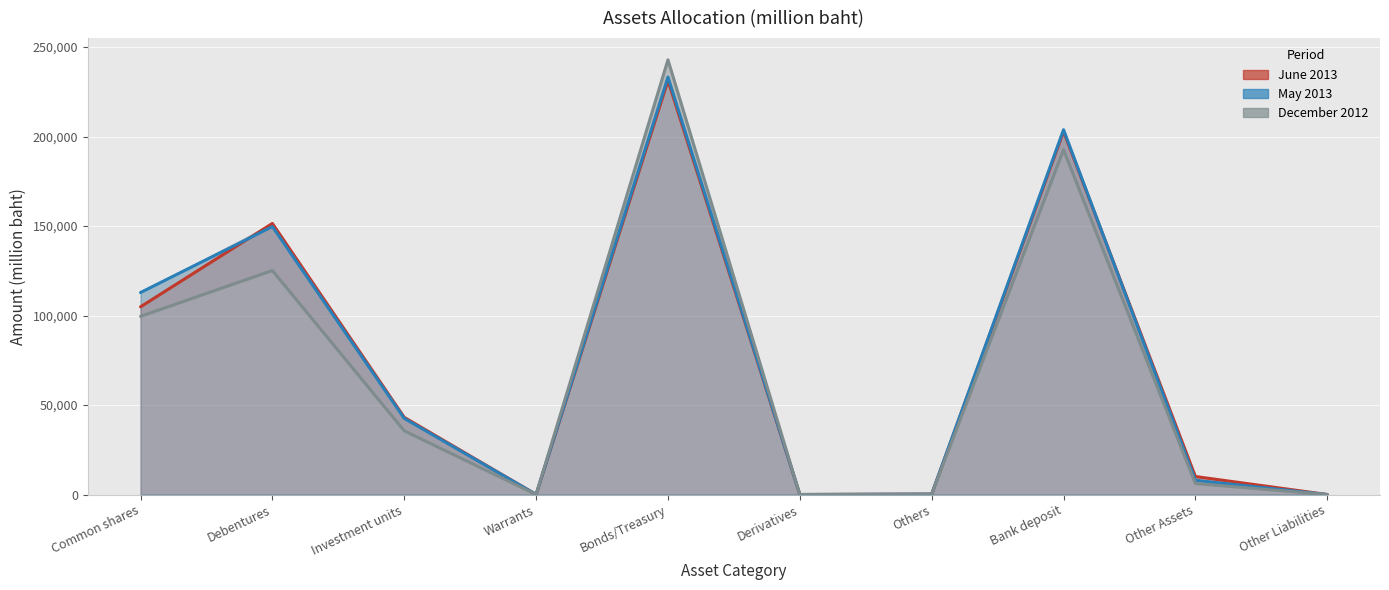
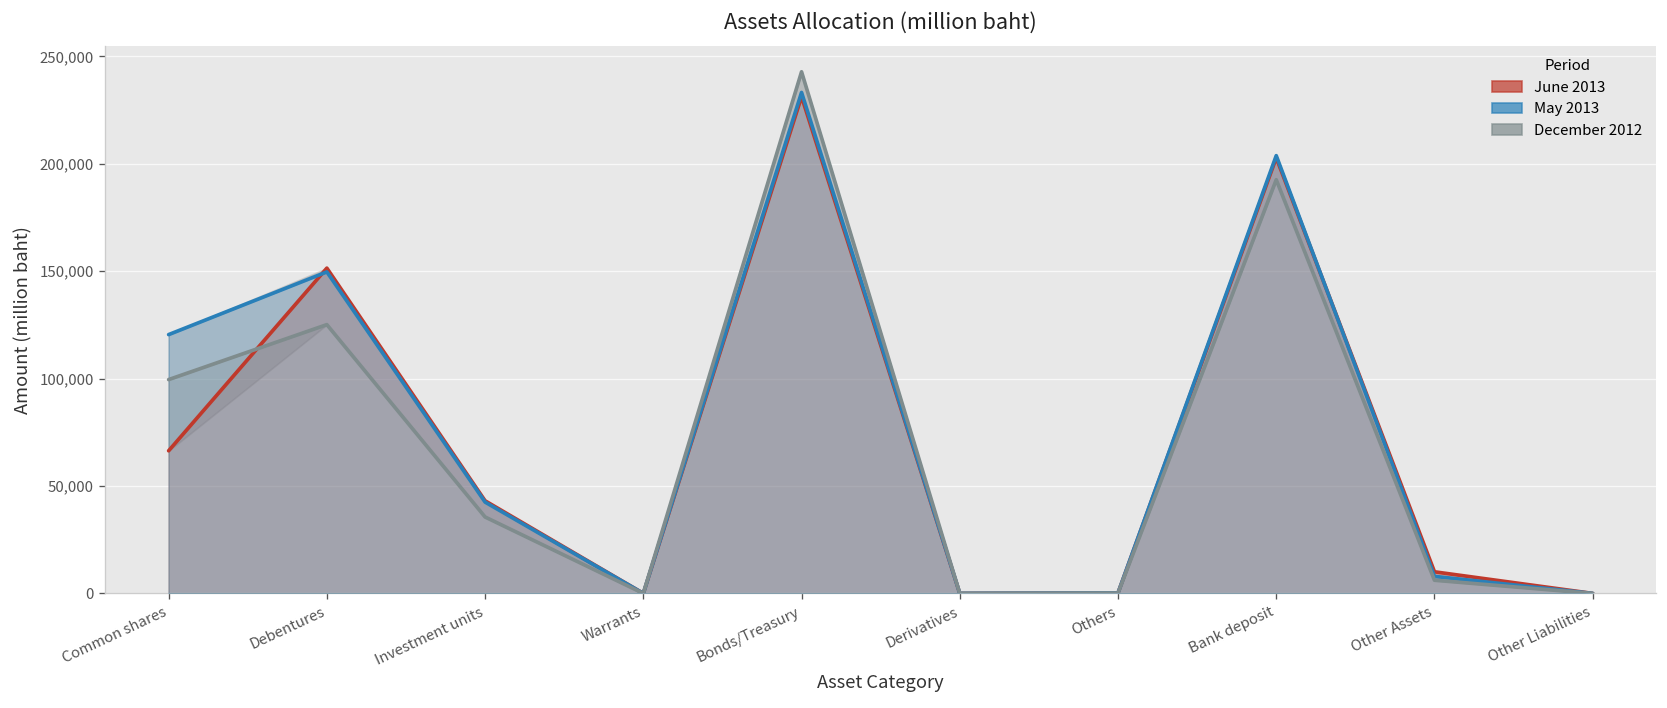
June 2013, Common shares: 105,000 -> 66,000
May 2013, Common shares: 113,000 -> 120,000
